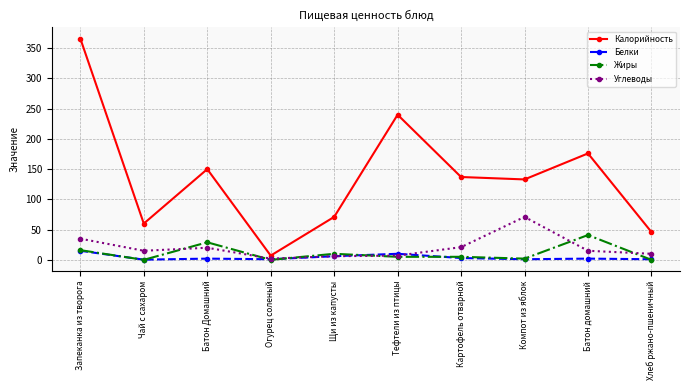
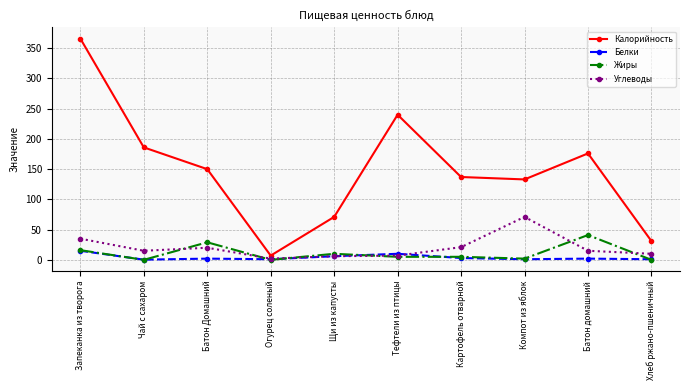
Калорийность, Чай с сахаром: 60 -> 190
Калорийность, Хлеб ржано-пшеничный: 50 -> 30
